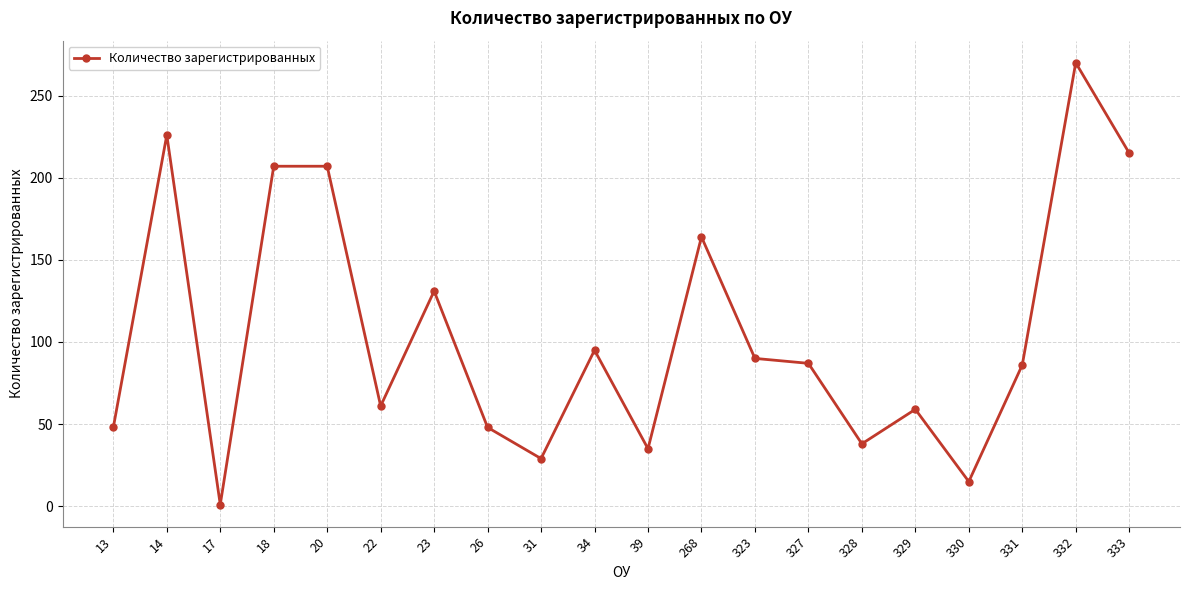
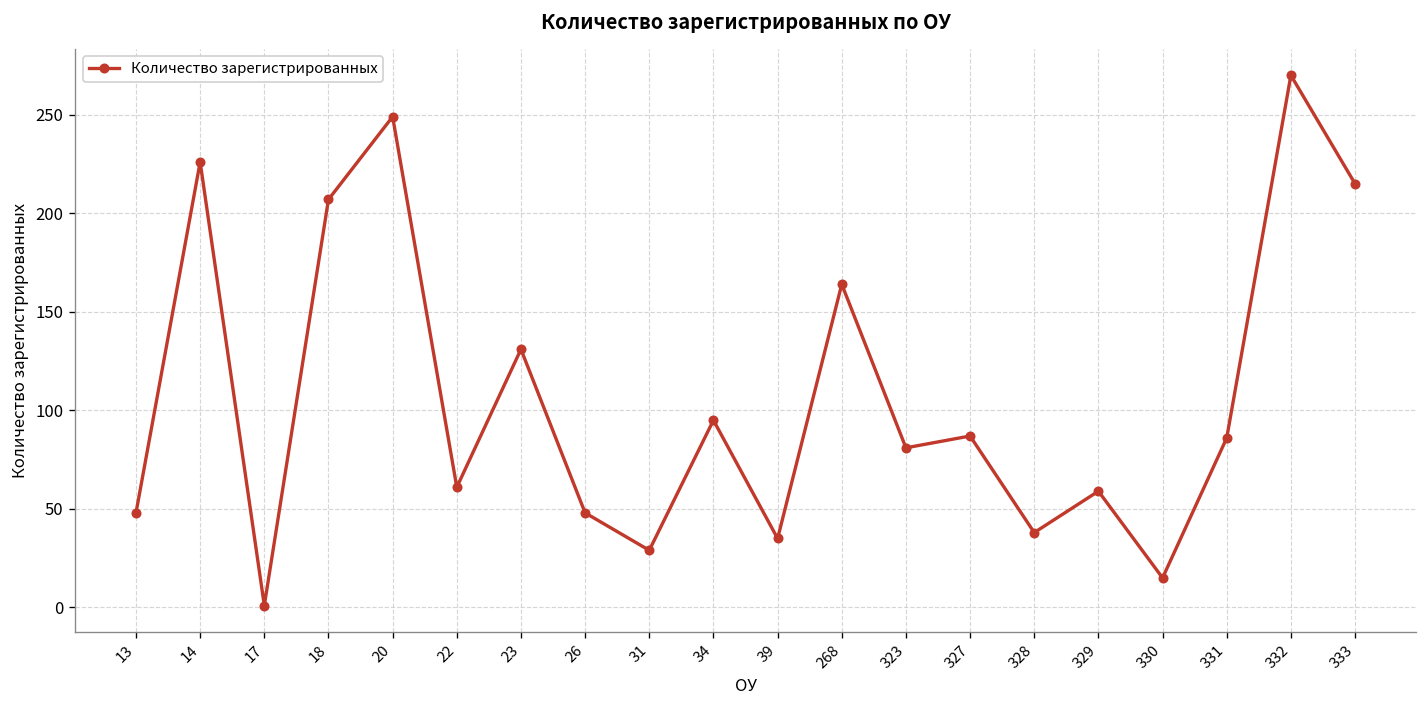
20: 207 -> 249
323: 90 -> 81
